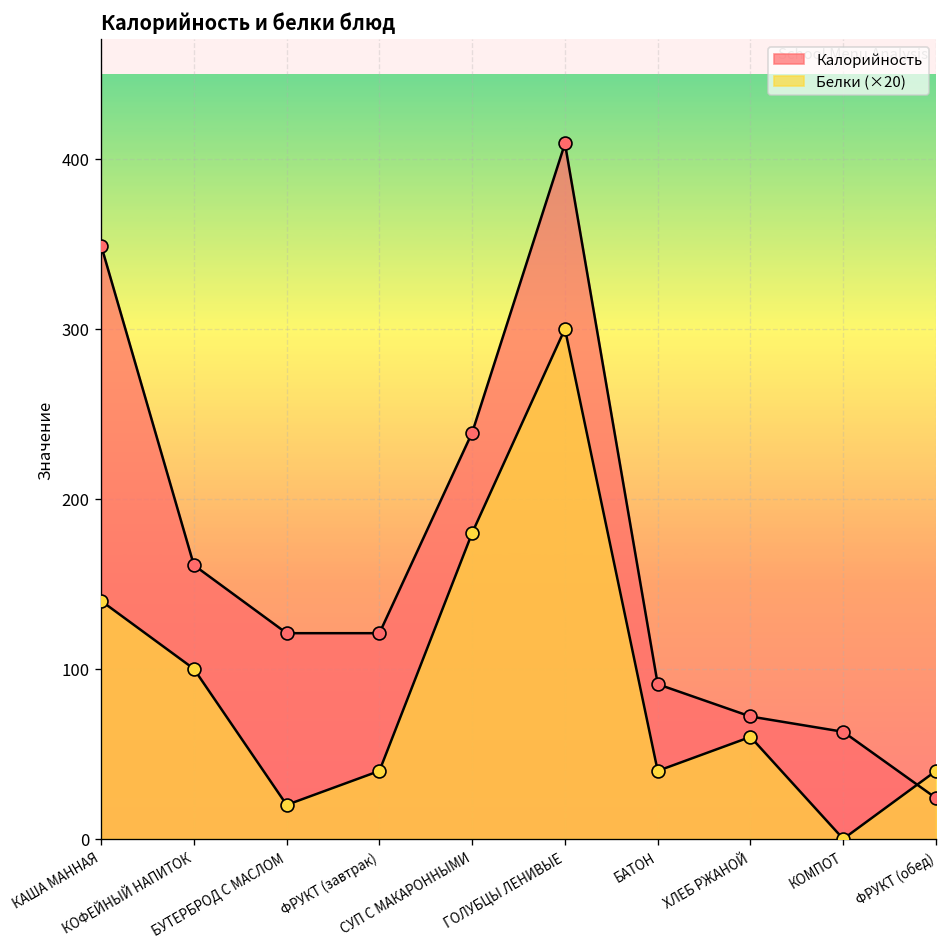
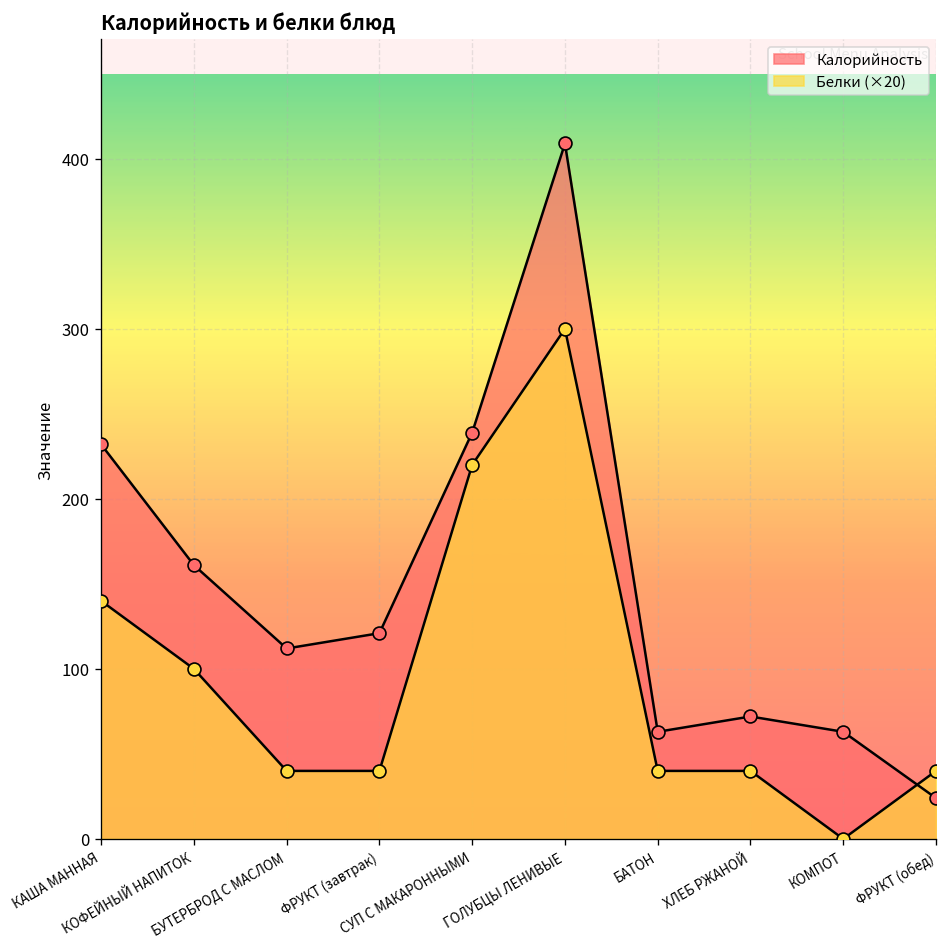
Калорийность, КАША МАННАЯ: 349 -> 232
Калорийность, БУТЕРБРОД С МАСЛОМ: 121 -> 112
Белки (×20), БУТЕРБРОД С МАСЛОМ: 20 -> 40
Белки (×20), СУП С МАКАРОННЫМИ: 180 -> 220
Калорийность, БАТОН: 91 -> 63
Белки (×20), ХЛЕБ РЖАНОЙ: 60 -> 40
